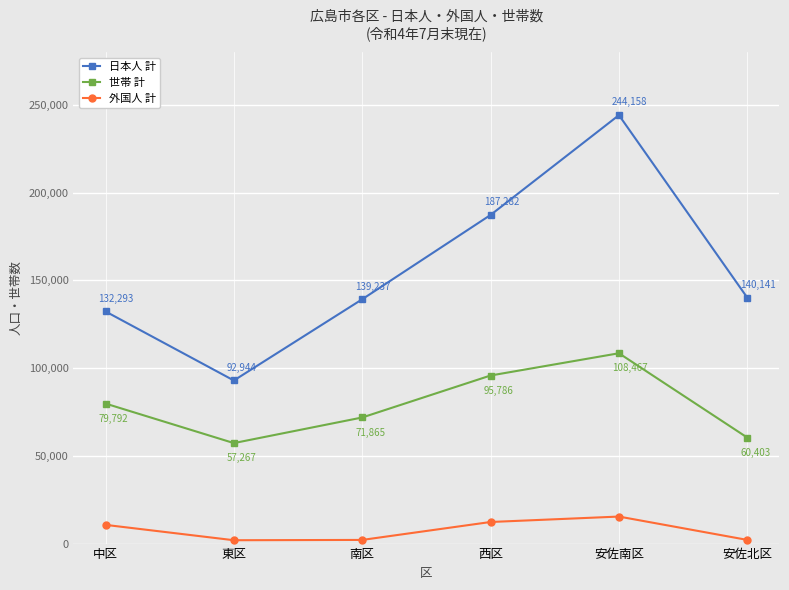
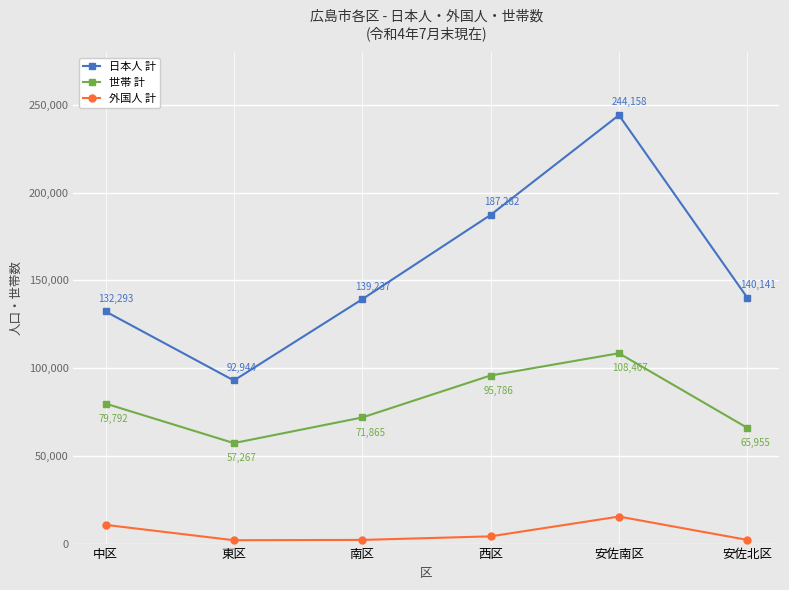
外国人 計, 西区: 12,000 -> 4,000
世帯 計, 安佐北区: 60,403 -> 65,955
